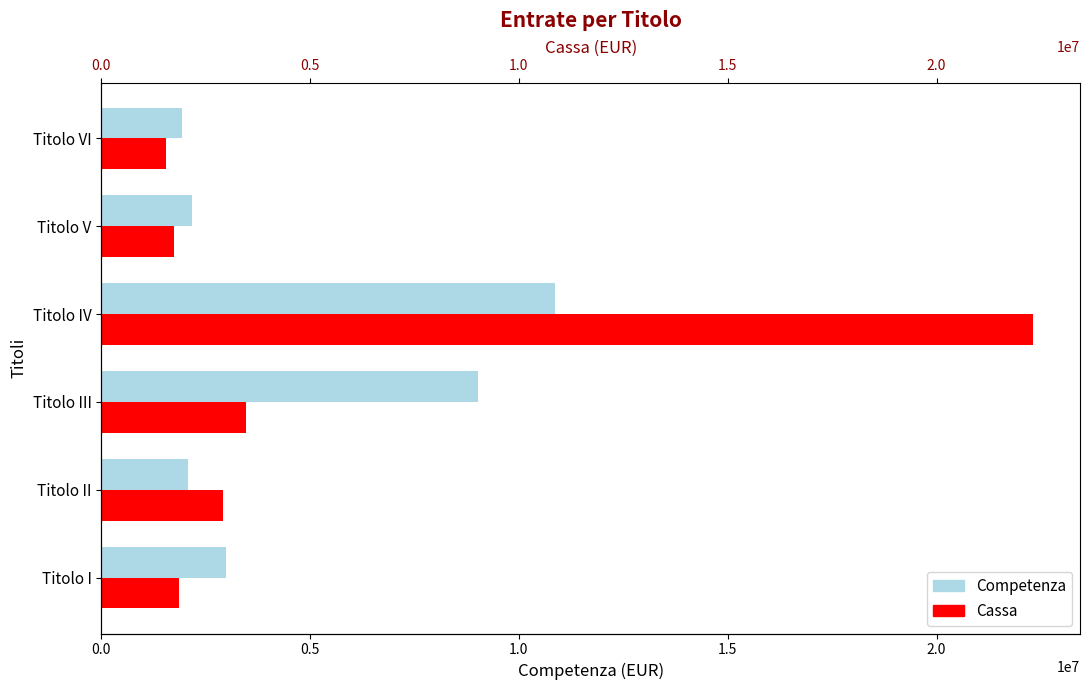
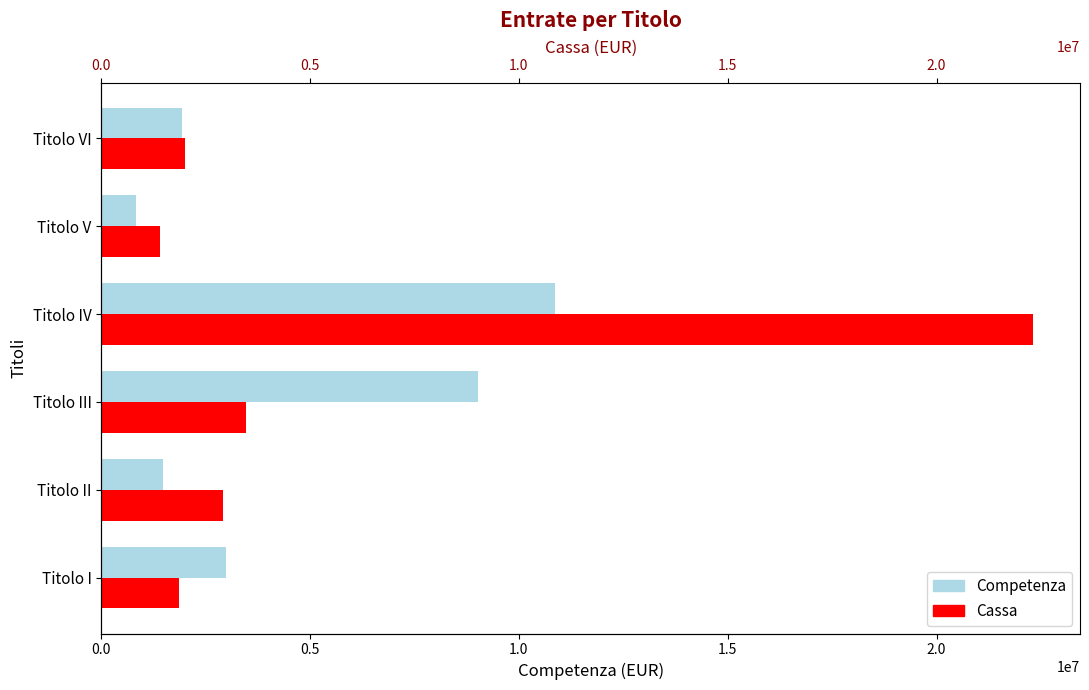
Cassa, Titolo VI: 1600000 -> 2000000
Competenza, Titolo V: 2200000 -> 800000
Cassa, Titolo V: 1700000 -> 1400000
Competenza, Titolo II: 2100000 -> 1500000
